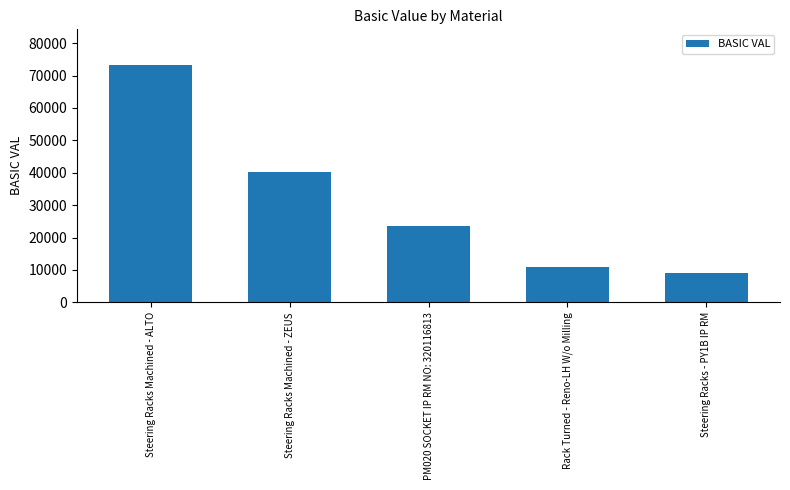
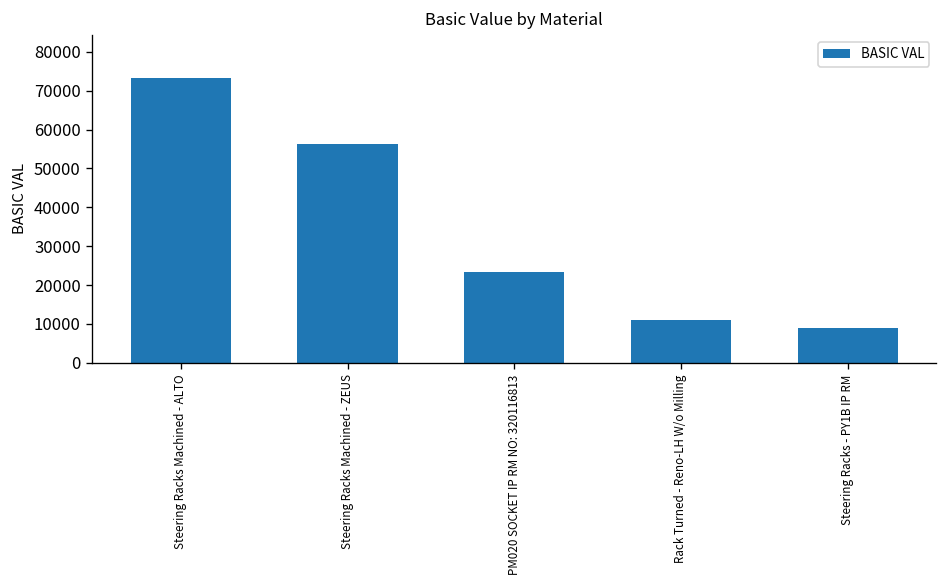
Steering Racks Machined - ZEUS: 40000 -> 56000
